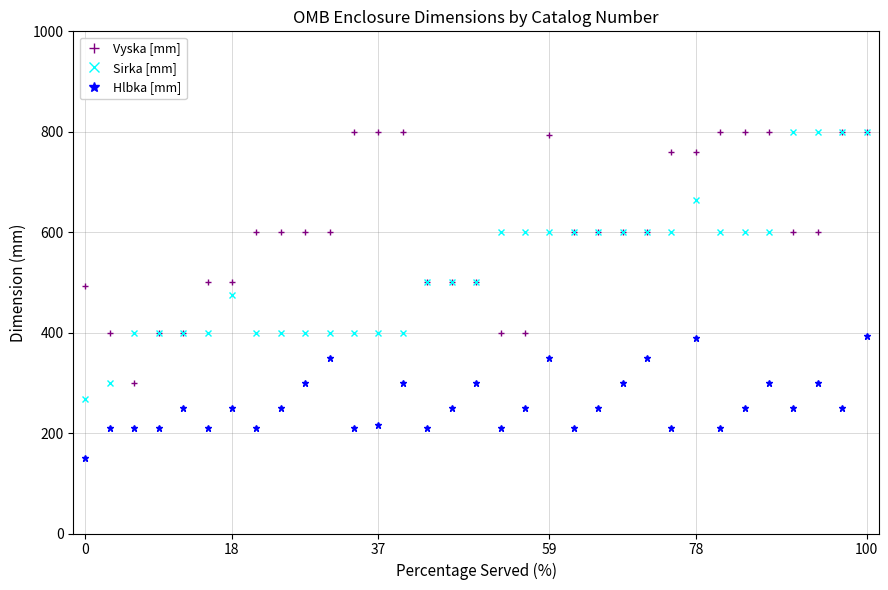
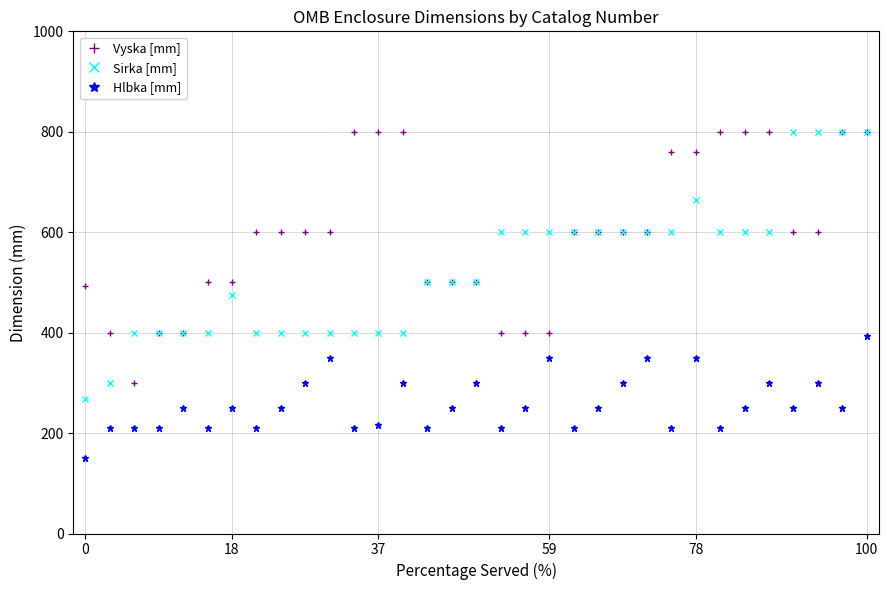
Vyska [mm], 59: 790 -> 400
Hlbka [mm], 78: 390 -> 350
